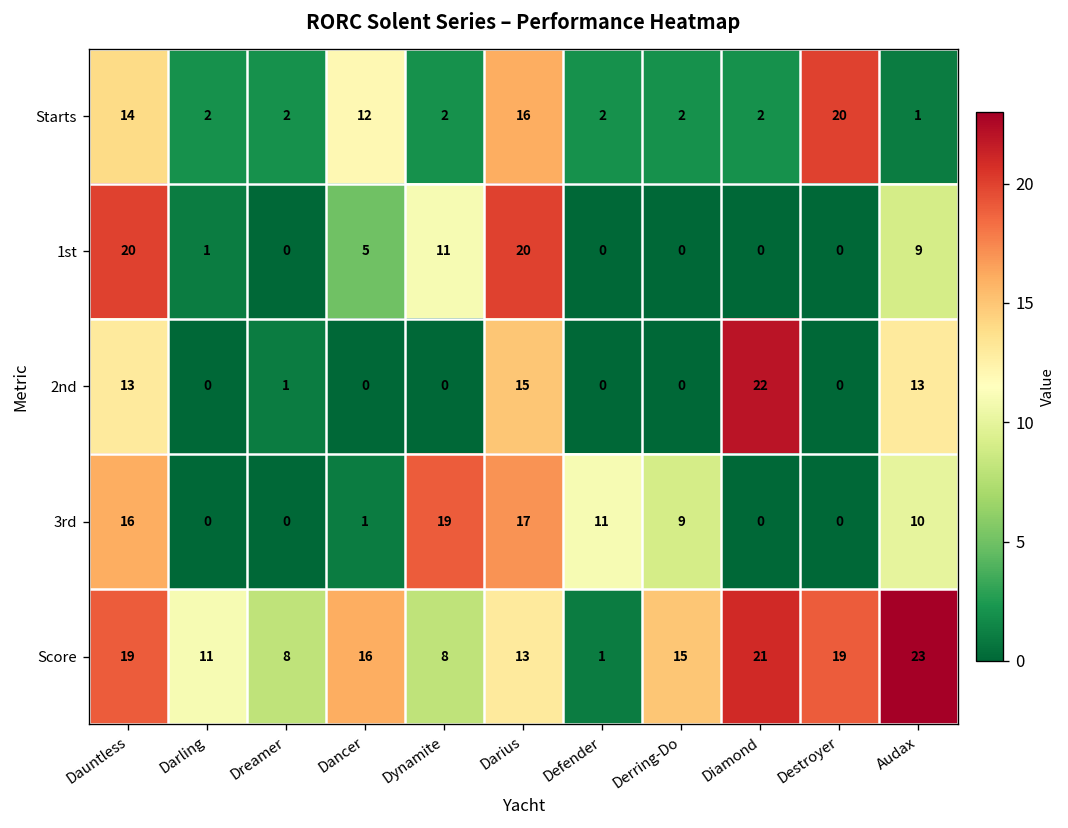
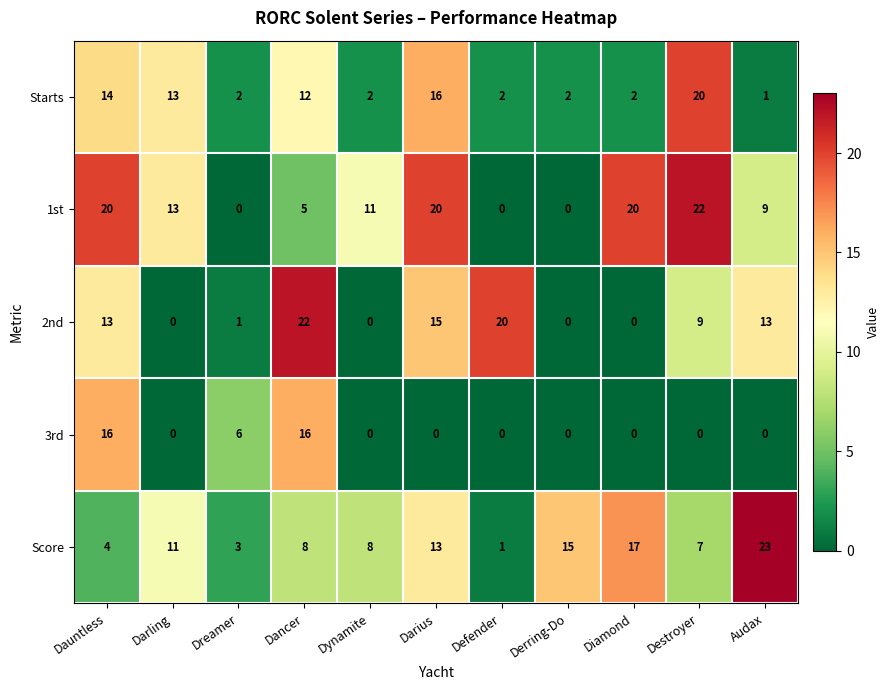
Starts, Darling: 2 -> 13
1st, Darling: 1 -> 13
1st, Diamond: 0 -> 20
1st, Destroyer: 0 -> 22
2nd, Dancer: 0 -> 22
2nd, Defender: 0 -> 20
2nd, Diamond: 22 -> 0
2nd, Destroyer: 0 -> 9
3rd, Dreamer: 0 -> 6
3rd, Dancer: 1 -> 16
3rd, Dynamite: 19 -> 0
3rd, Darius: 17 -> 0
3rd, Defender: 11 -> 0
3rd, Derring-Do: 9 -> 0
3rd, Audax: 10 -> 0
Score, Dauntless: 19 -> 4
Score, Dreamer: 8 -> 3
Score, Dancer: 16 -> 8
Score, Diamond: 21 -> 17
Score, Destroyer: 19 -> 7
